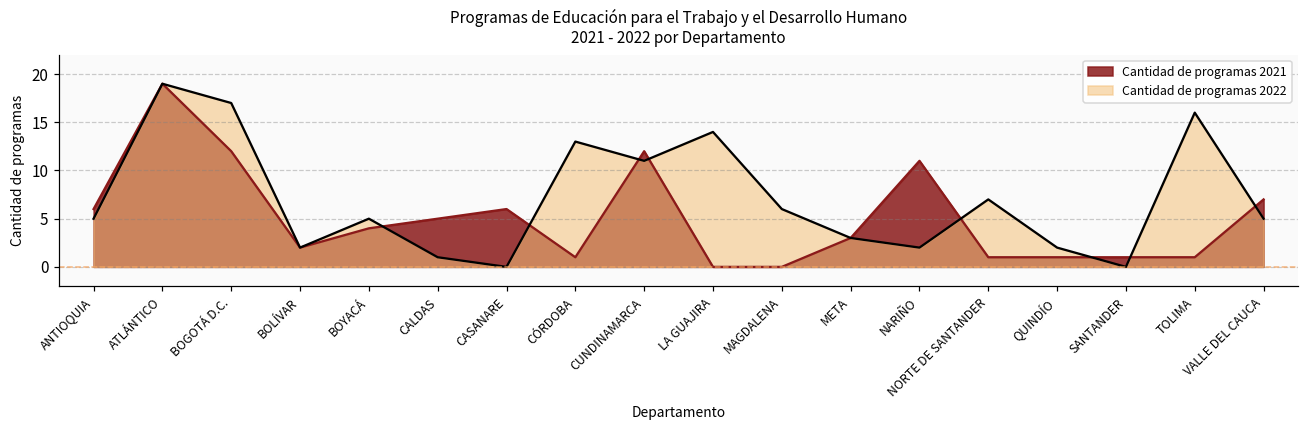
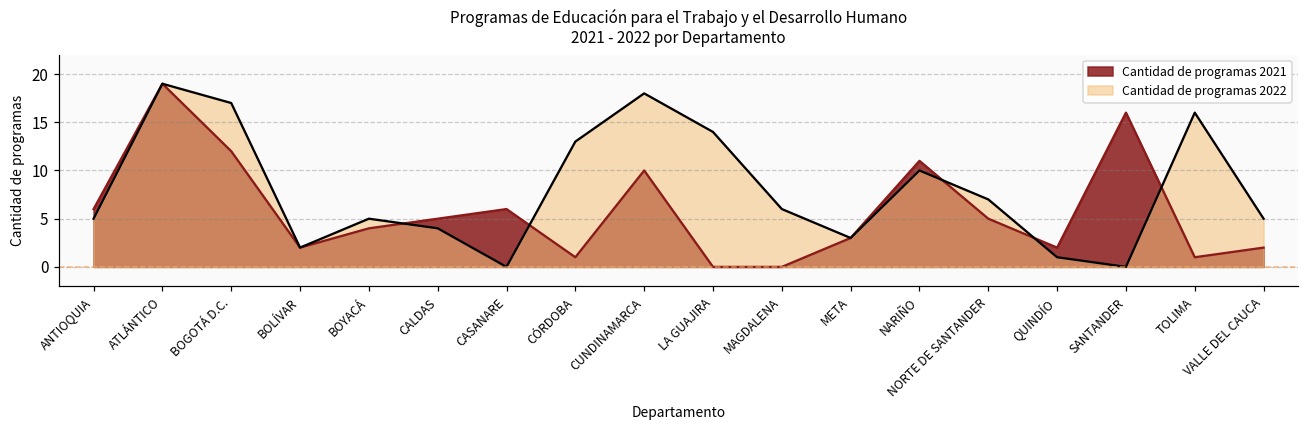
Cantidad de programas 2022, CALDAS: 1 -> 4
Cantidad de programas 2021, CUNDINAMARCA: 12 -> 10
Cantidad de programas 2022, CUNDINAMARCA: 11 -> 18
Cantidad de programas 2022, NARIÑO: 2 -> 10
Cantidad de programas 2021, NORTE DE SANTANDER: 1 -> 5
Cantidad de programas 2021, QUINDÍO: 1 -> 2
Cantidad de programas 2022, QUINDÍO: 2 -> 1
Cantidad de programas 2021, SANTANDER: 1 -> 16
Cantidad de programas 2021, VALLE DEL CAUCA: 7 -> 2
